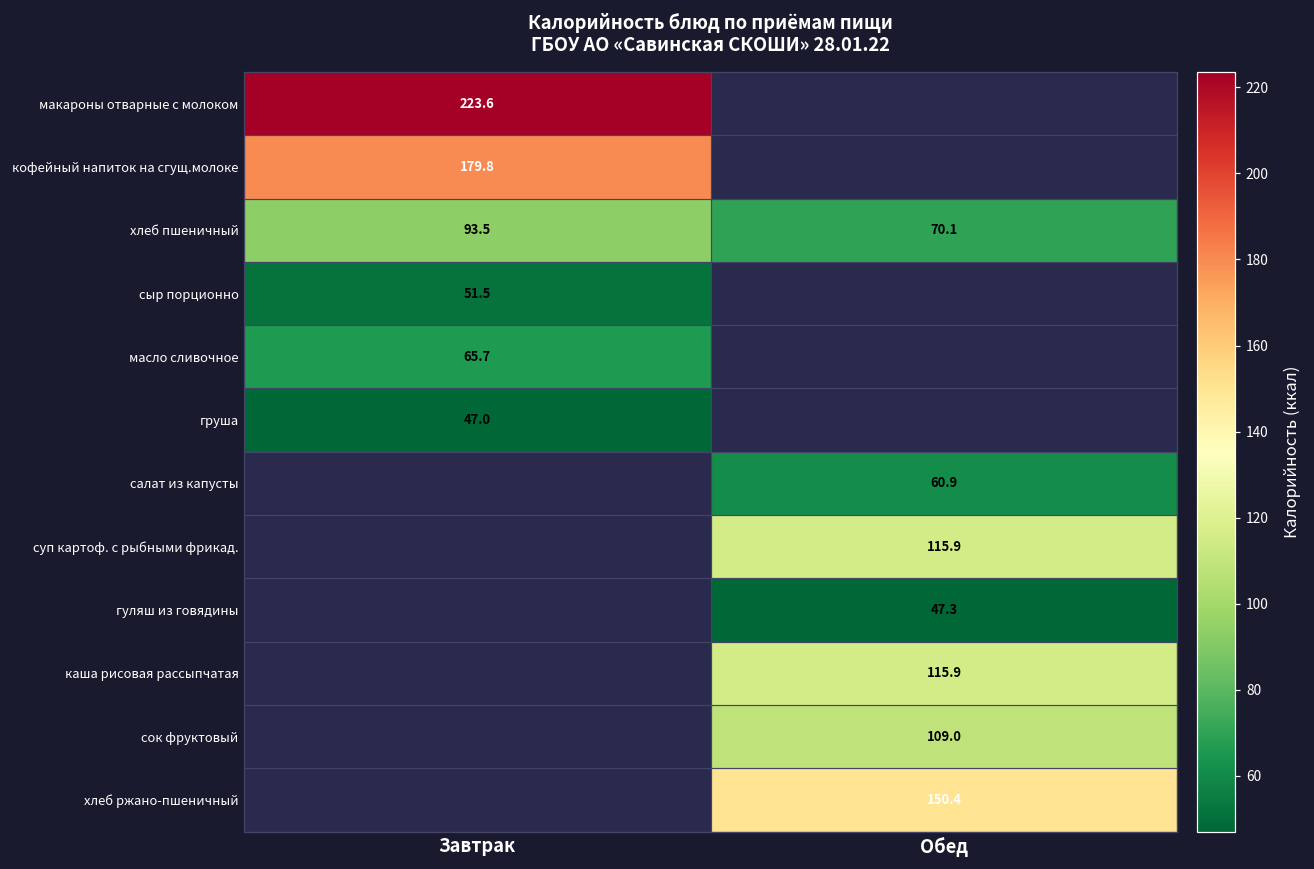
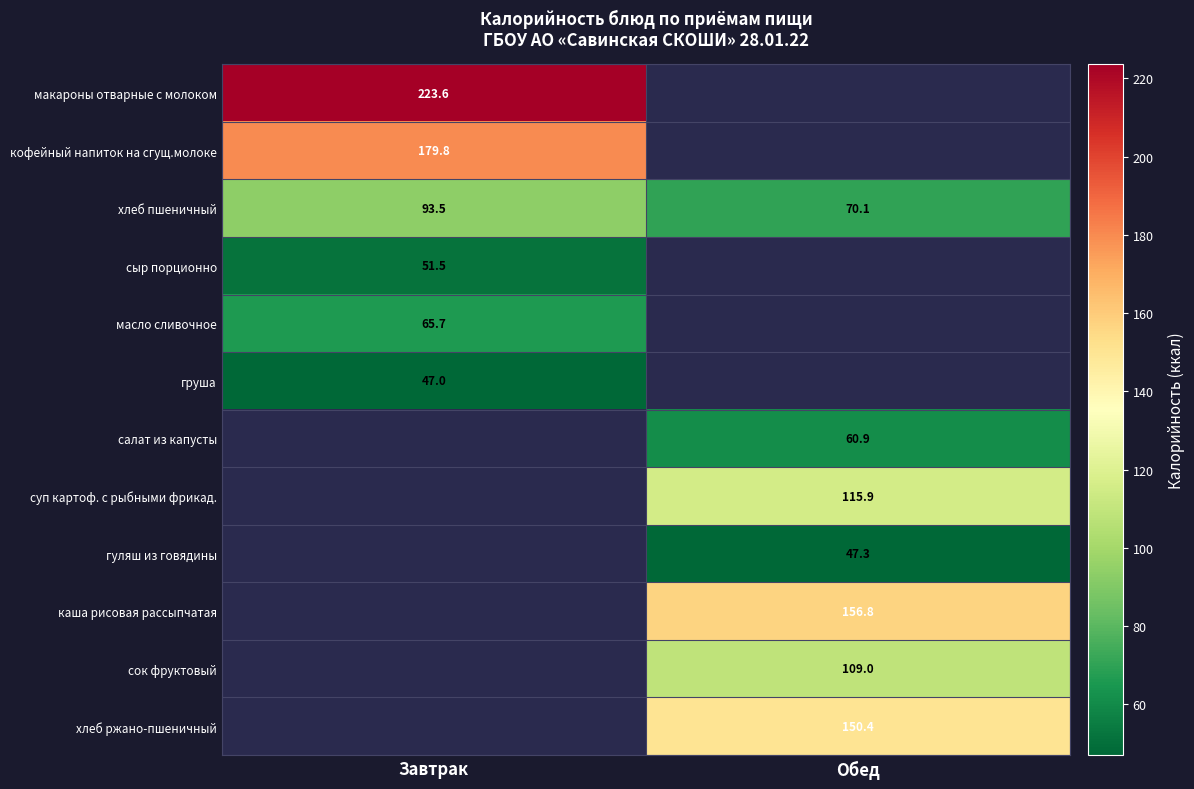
каша рисовая рассыпчатая, Обед: 115.9 -> 156.8
